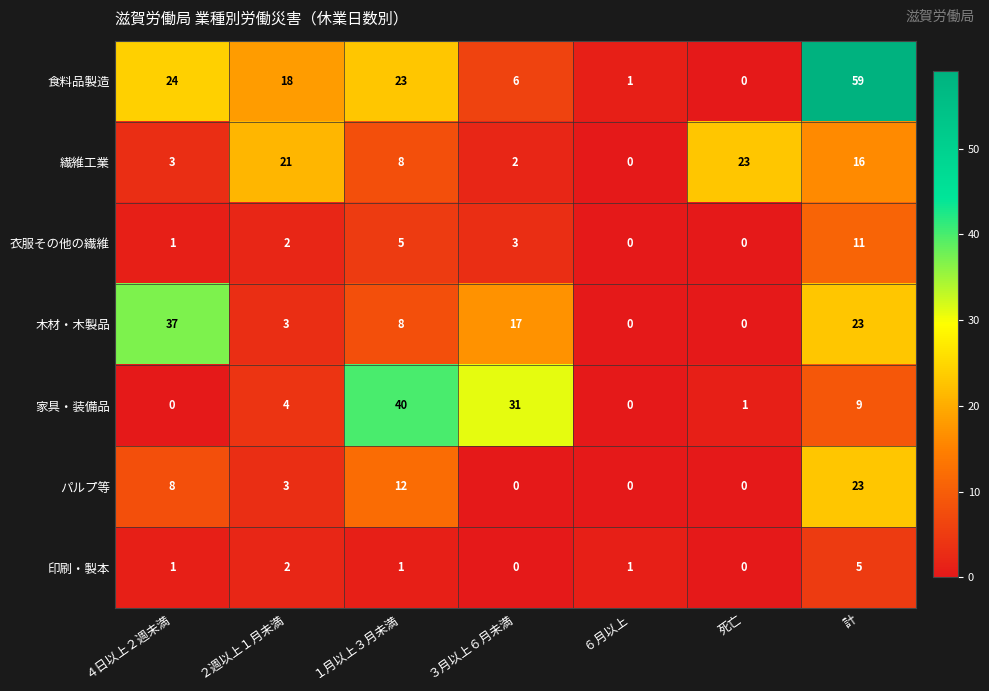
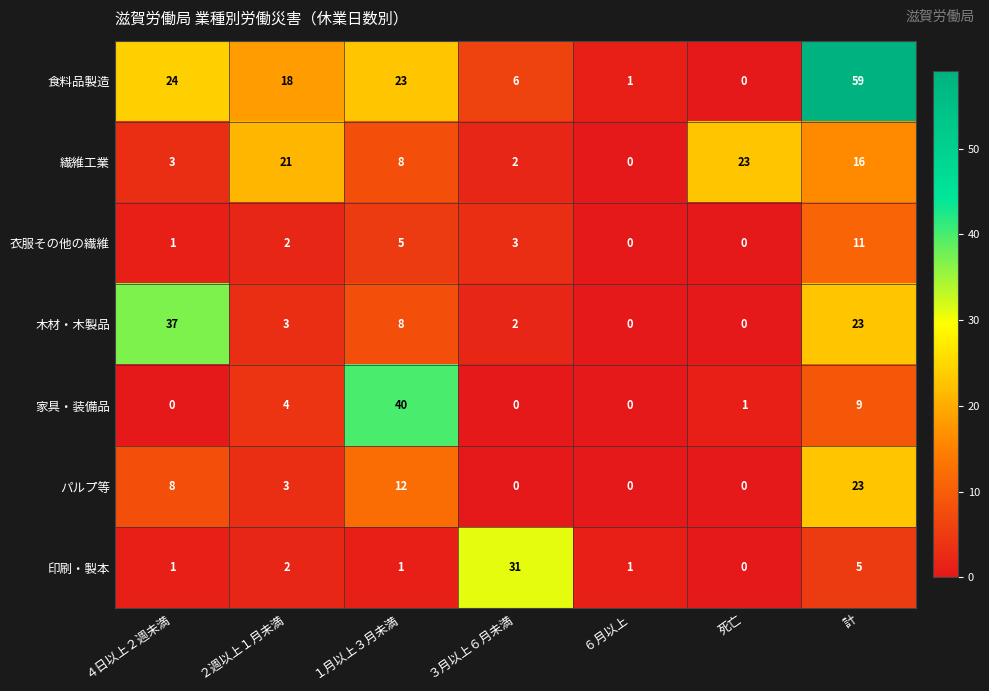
木材・木製品, ３月以上６月未満: 17 -> 2
家具・装備品, ３月以上６月未満: 31 -> 0
印刷・製本, ３月以上６月未満: 0 -> 31
